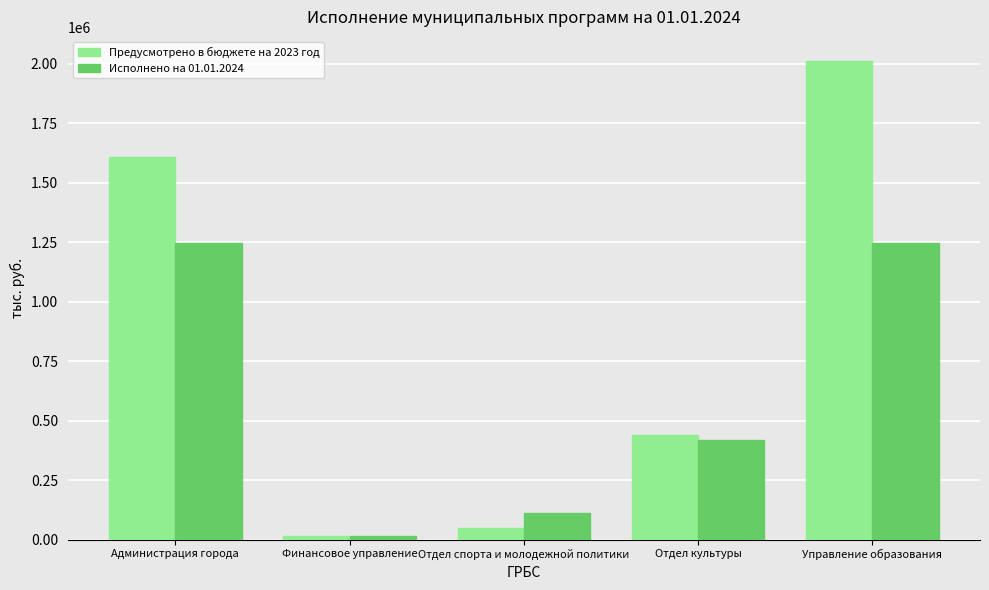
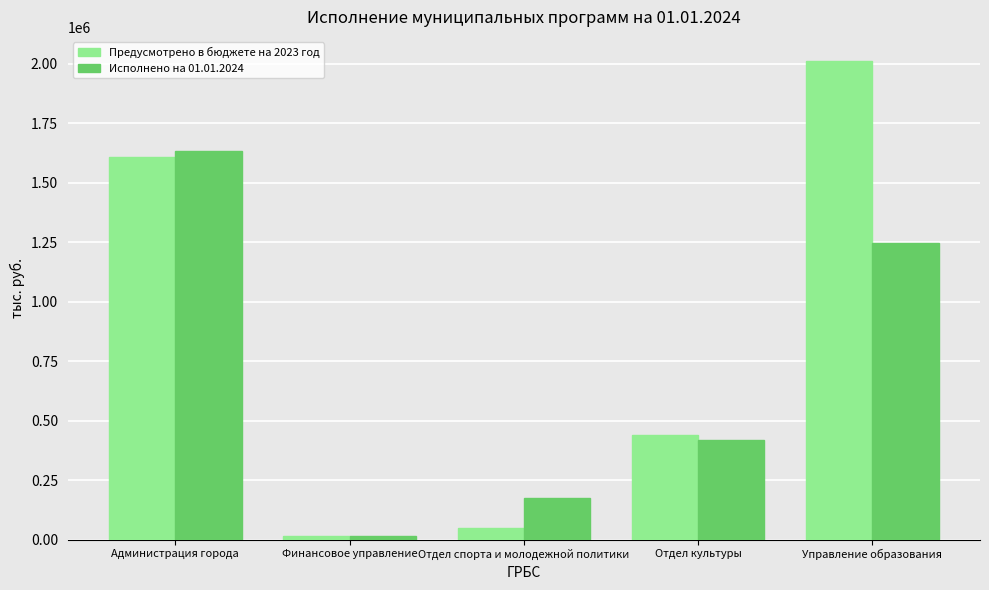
Исполнено на 01.01.2024, Администрация города: 1250000 -> 1640000
Исполнено на 01.01.2024, Отдел спорта и молодежной политики: 110000 -> 180000
